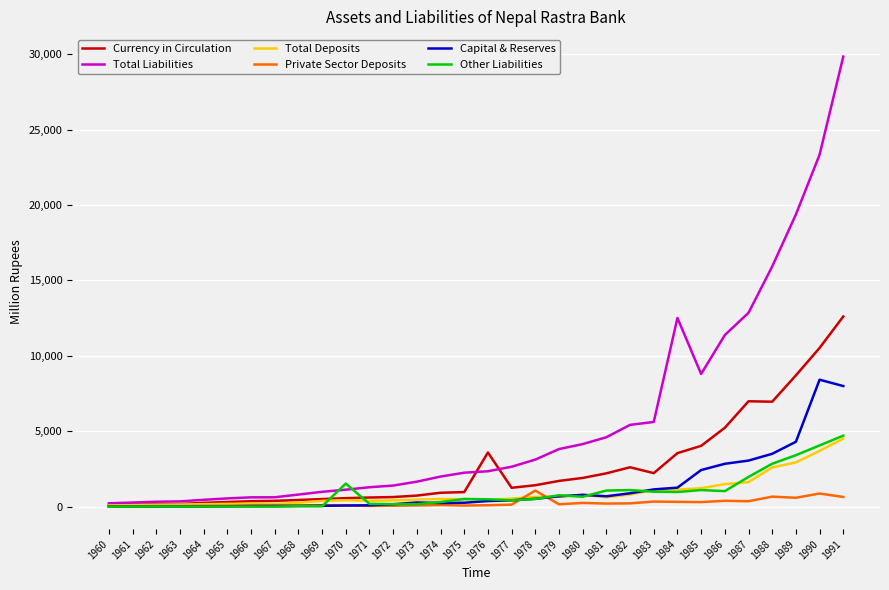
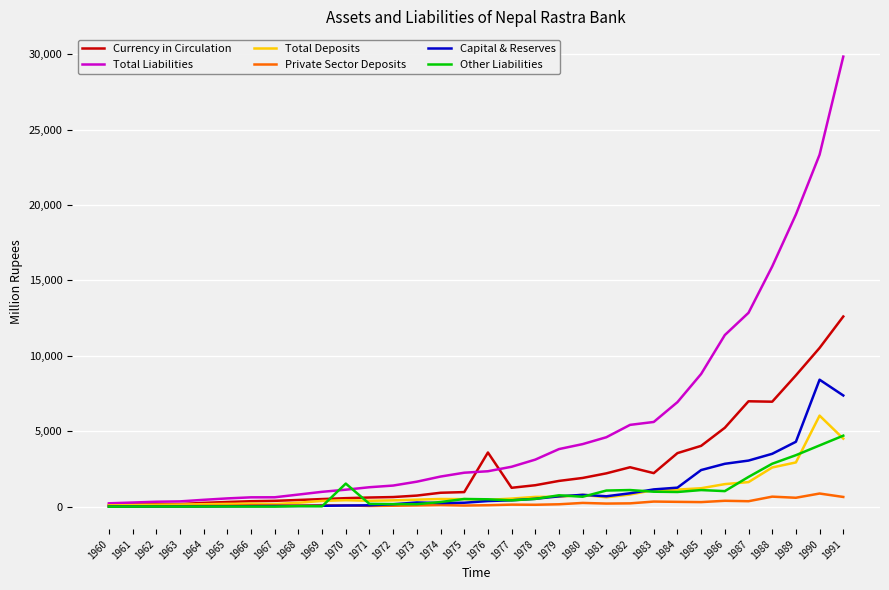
Private Sector Deposits, 1978: 1,100 -> 100
Total Liabilities, 1984: 12,500 -> 6,900
Total Deposits, 1990: 3,700 -> 6,000
Capital & Reserves, 1991: 8,000 -> 7,400
